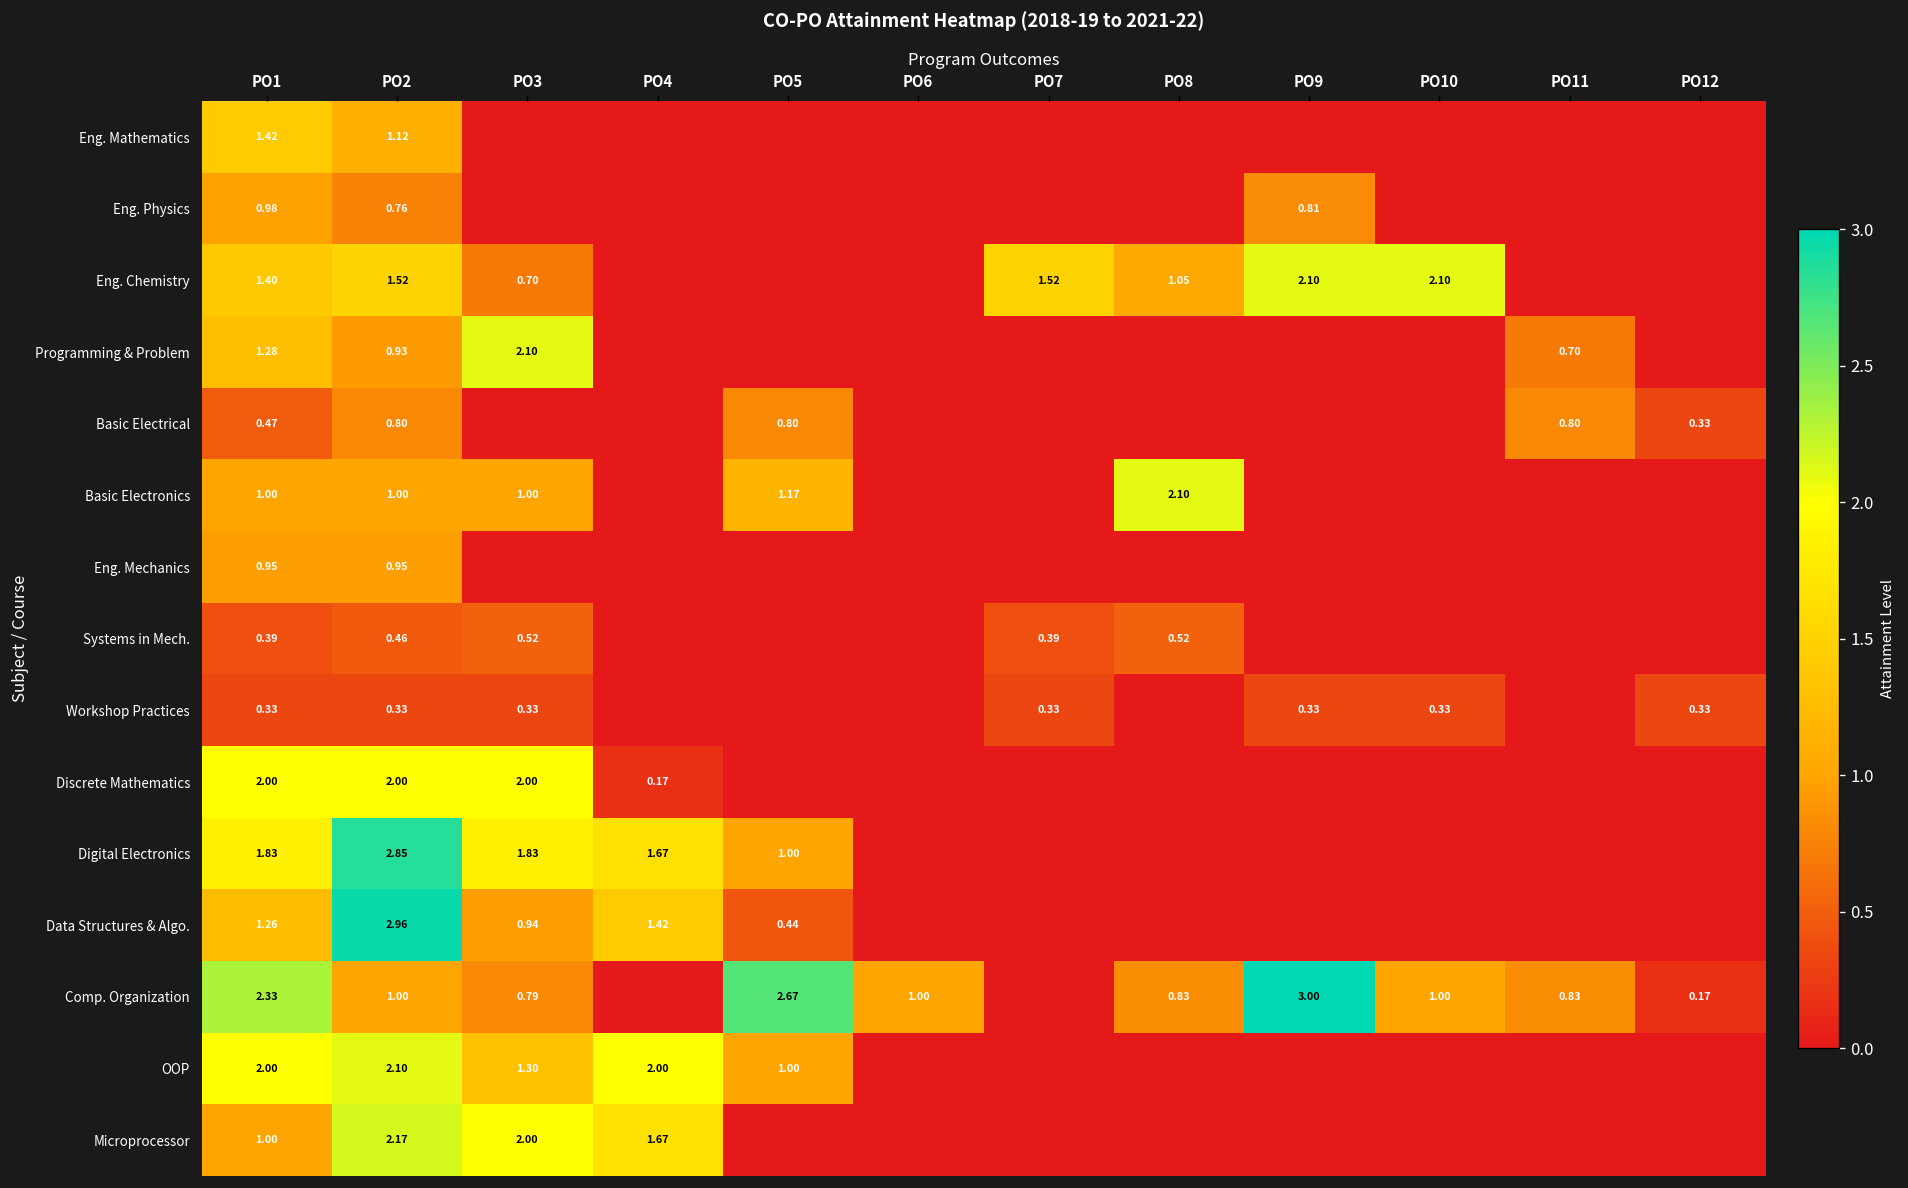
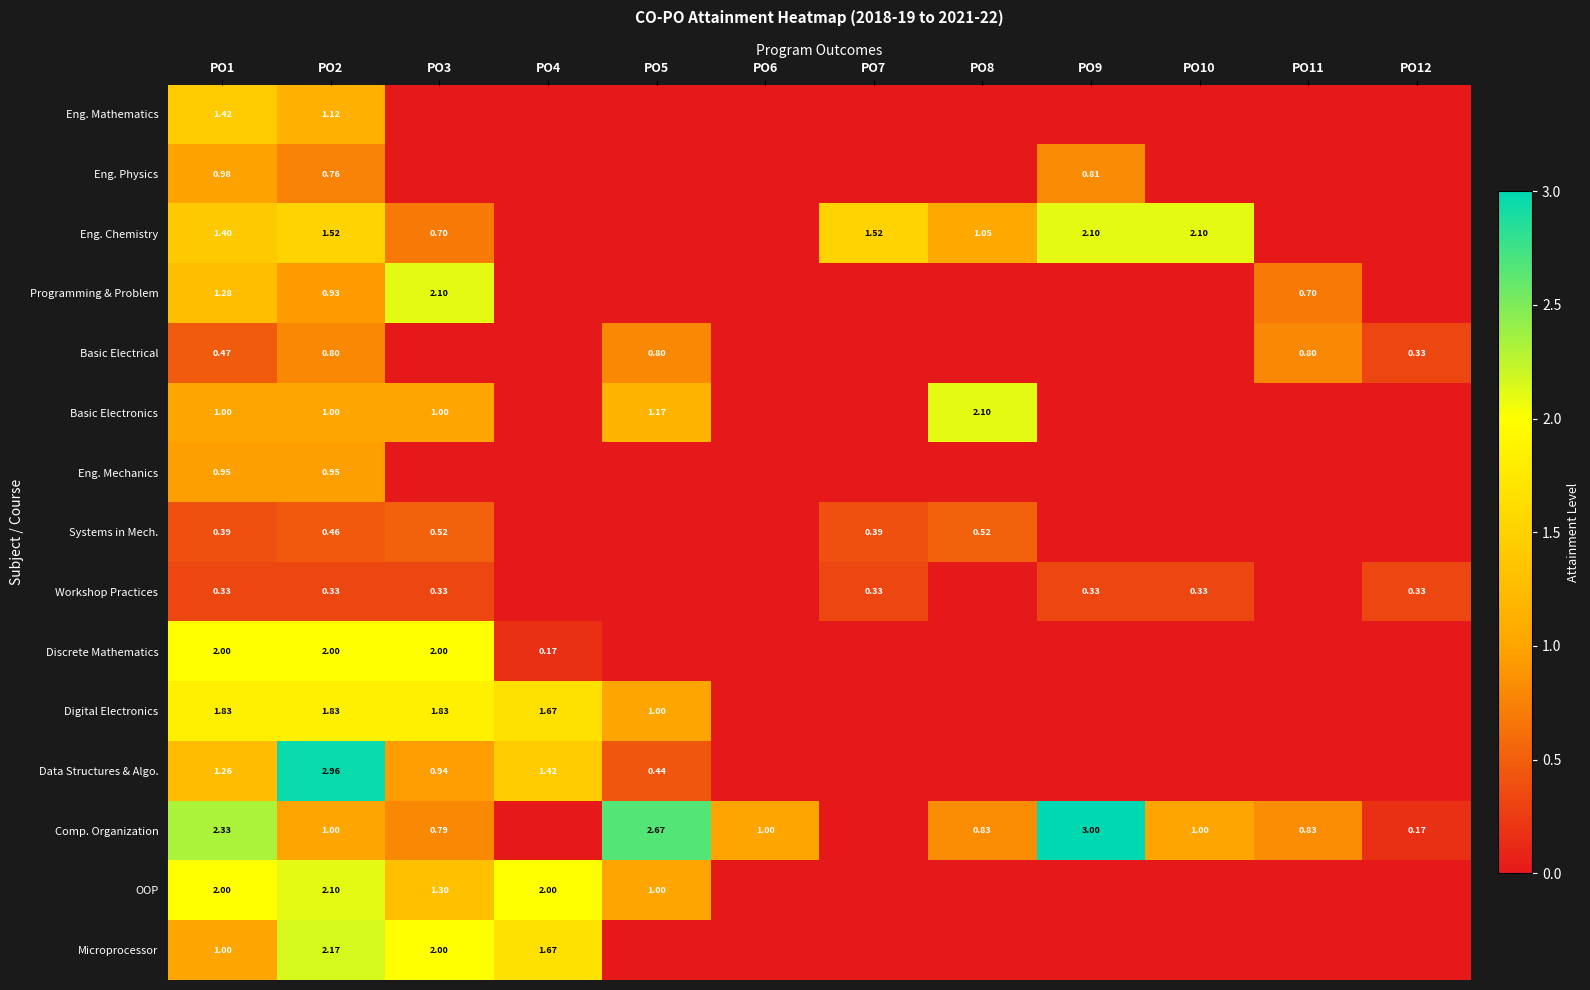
Digital Electronics, PO2: 2.85 -> 1.83
